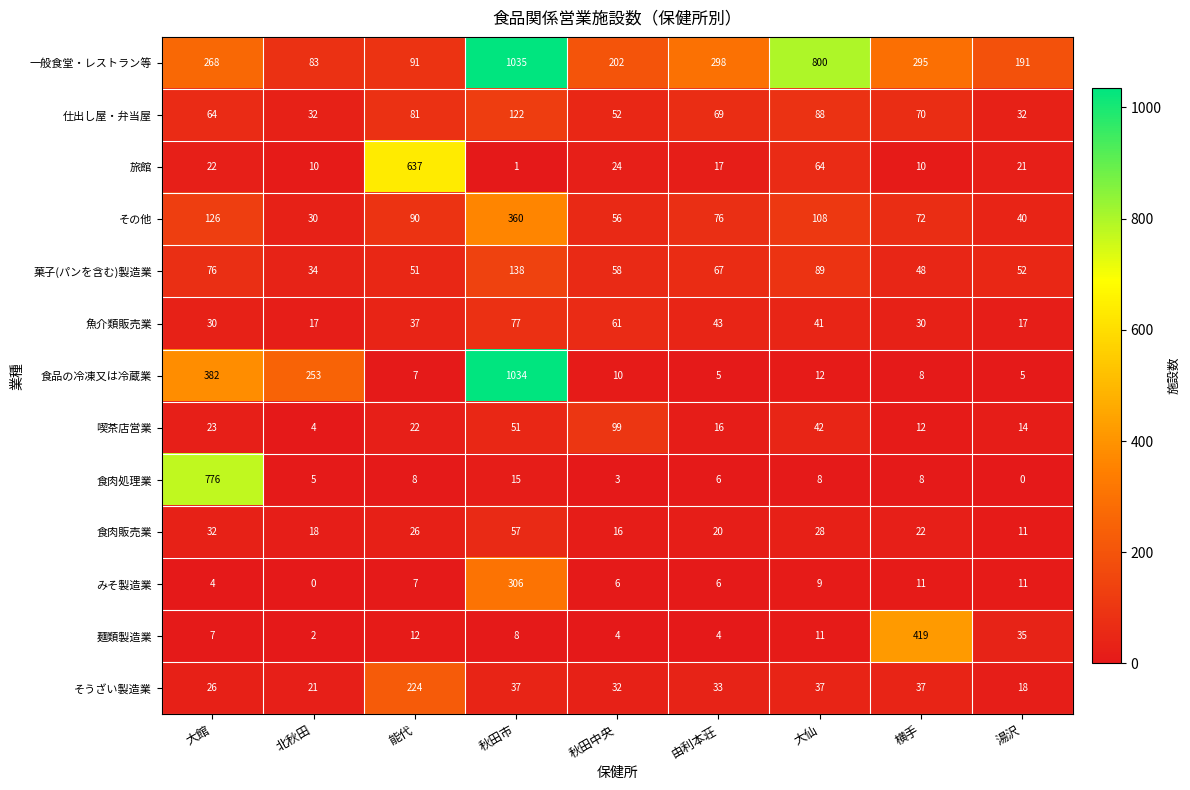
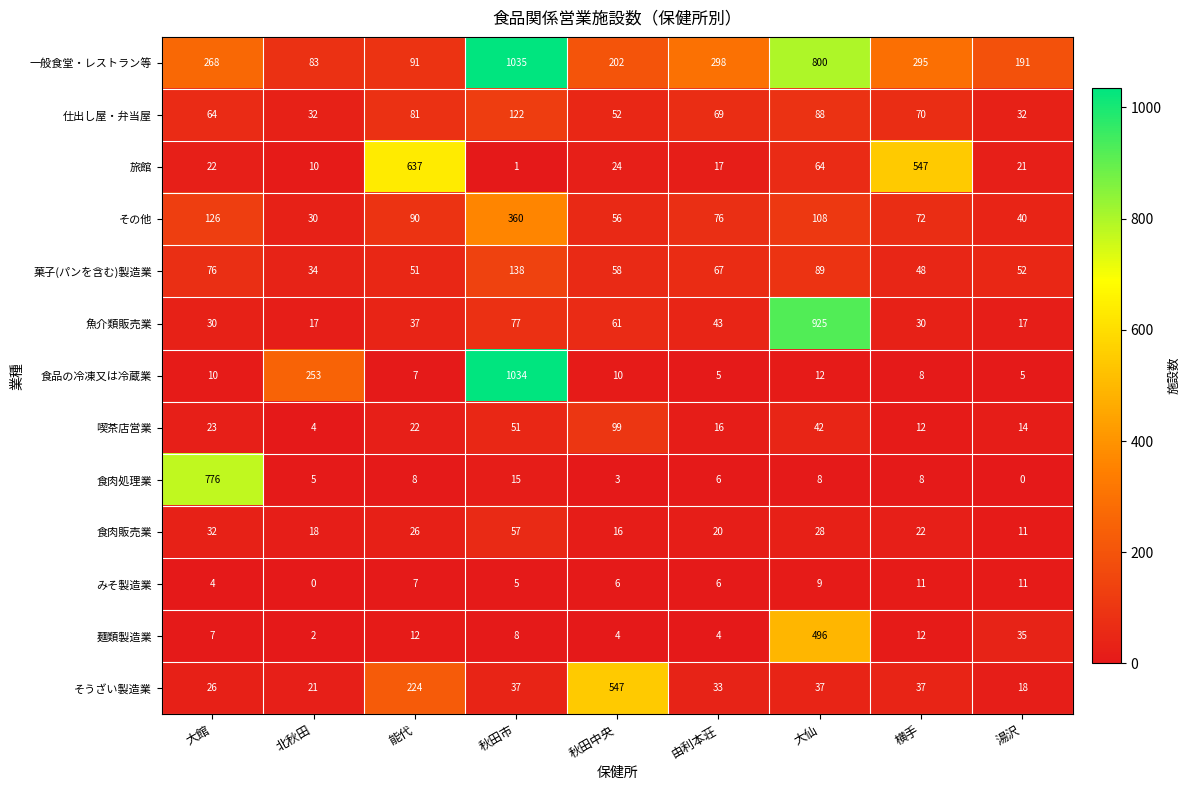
旅館, 横手: 10 -> 547
魚介類販売業, 大仙: 41 -> 925
食品の冷凍又は冷蔵業, 大館: 382 -> 10
みそ製造業, 秋田市: 306 -> 5
麺類製造業, 大仙: 11 -> 496
麺類製造業, 横手: 419 -> 12
そうざい製造業, 秋田中央: 32 -> 547
